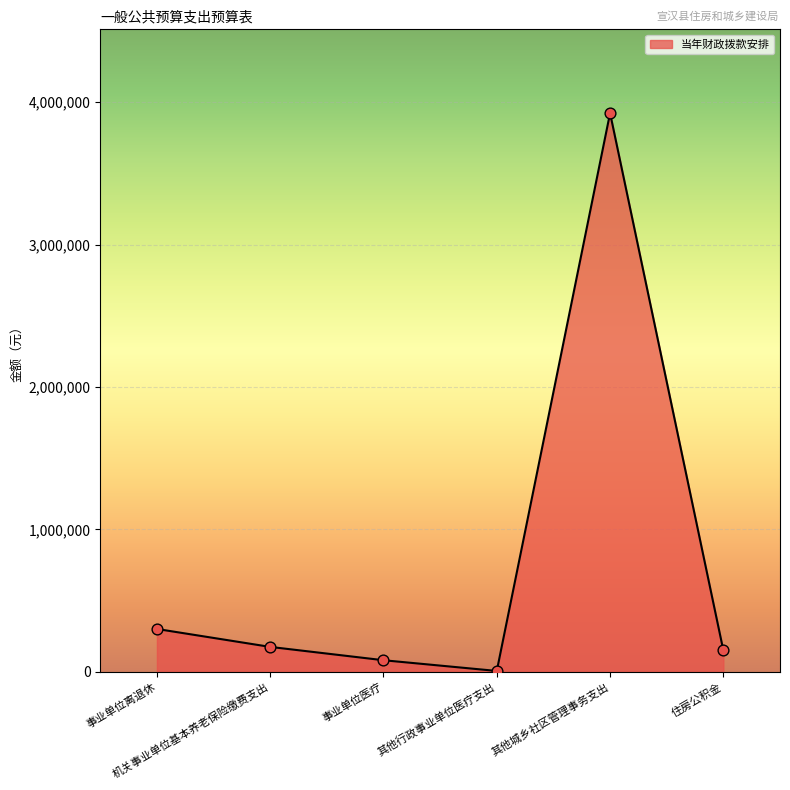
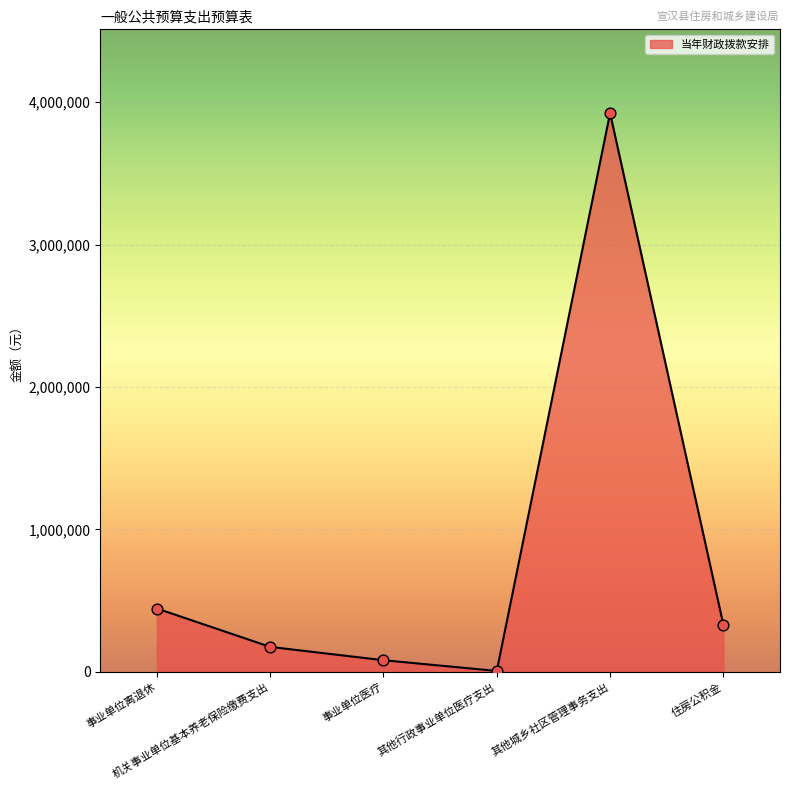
事业单位离退休: 300,000 -> 450,000
住房公积金: 150,000 -> 330,000
